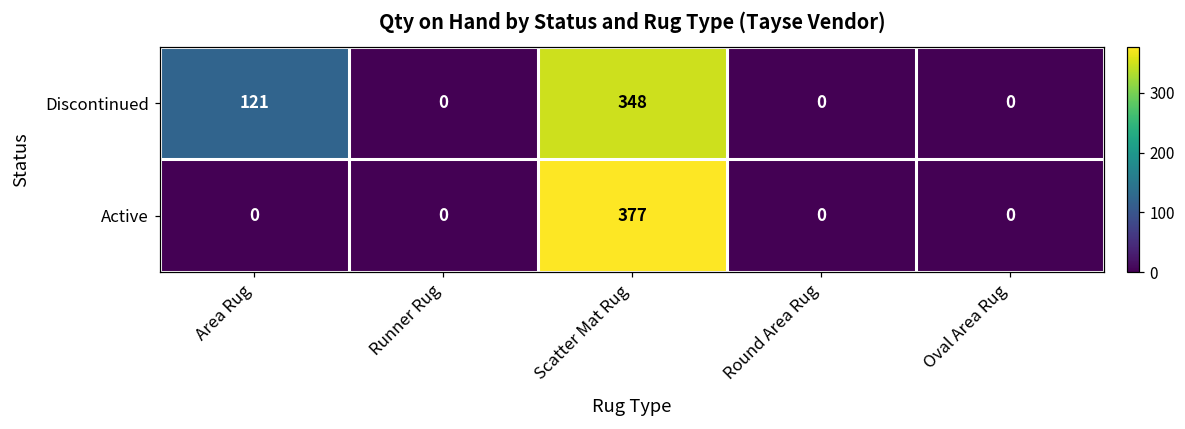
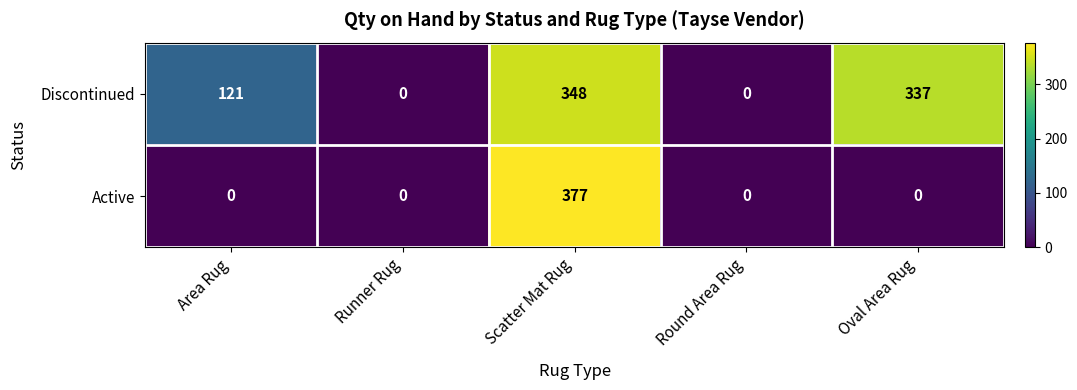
Discontinued, Oval Area Rug: 0 -> 337
